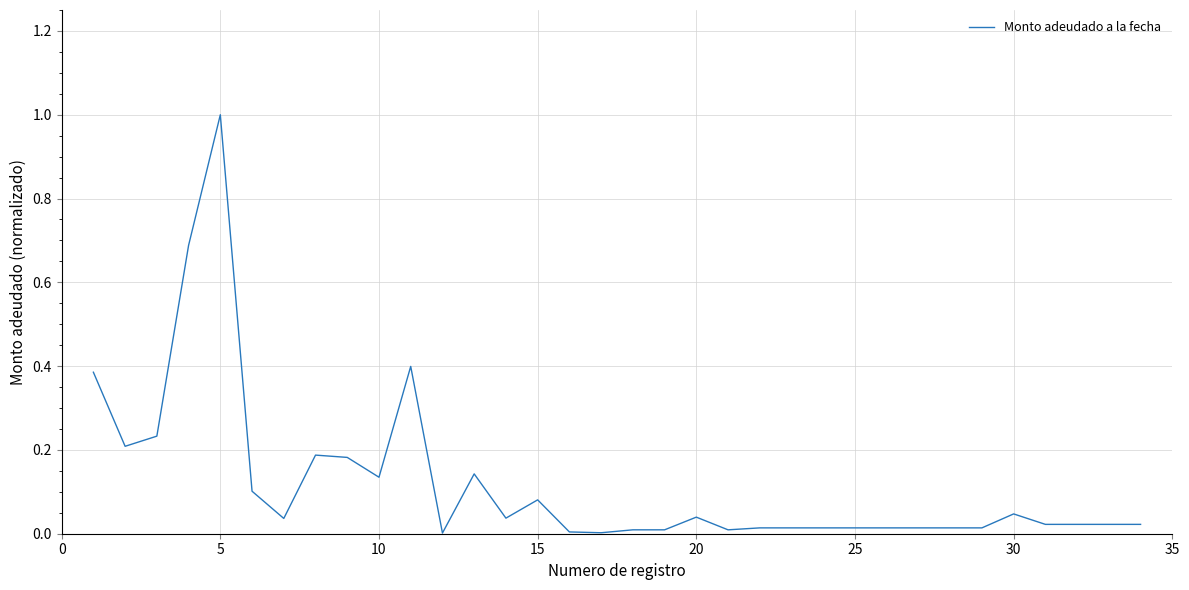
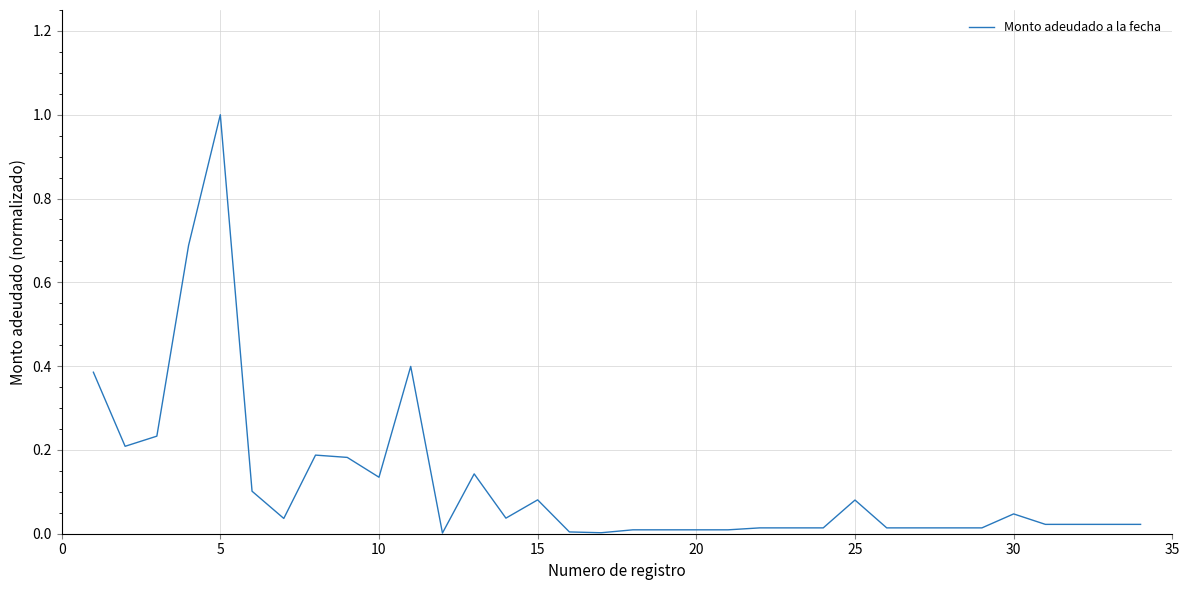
20: 0.04 -> 0.01
25: 0.01 -> 0.08
